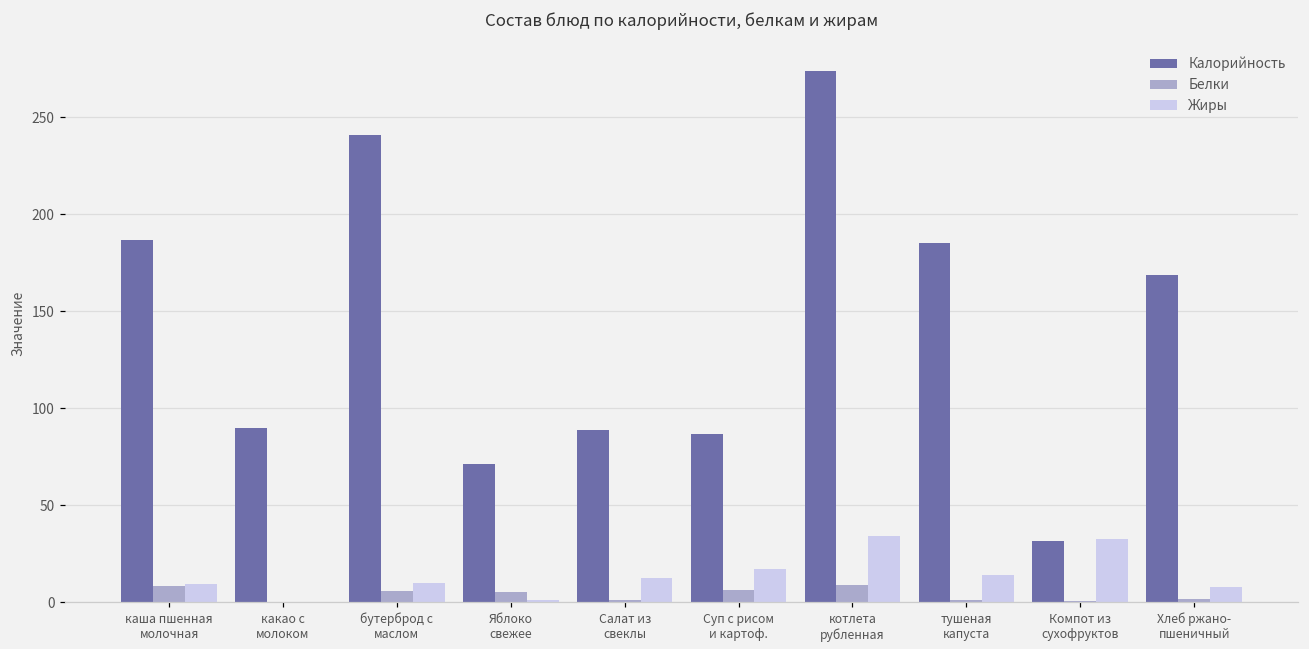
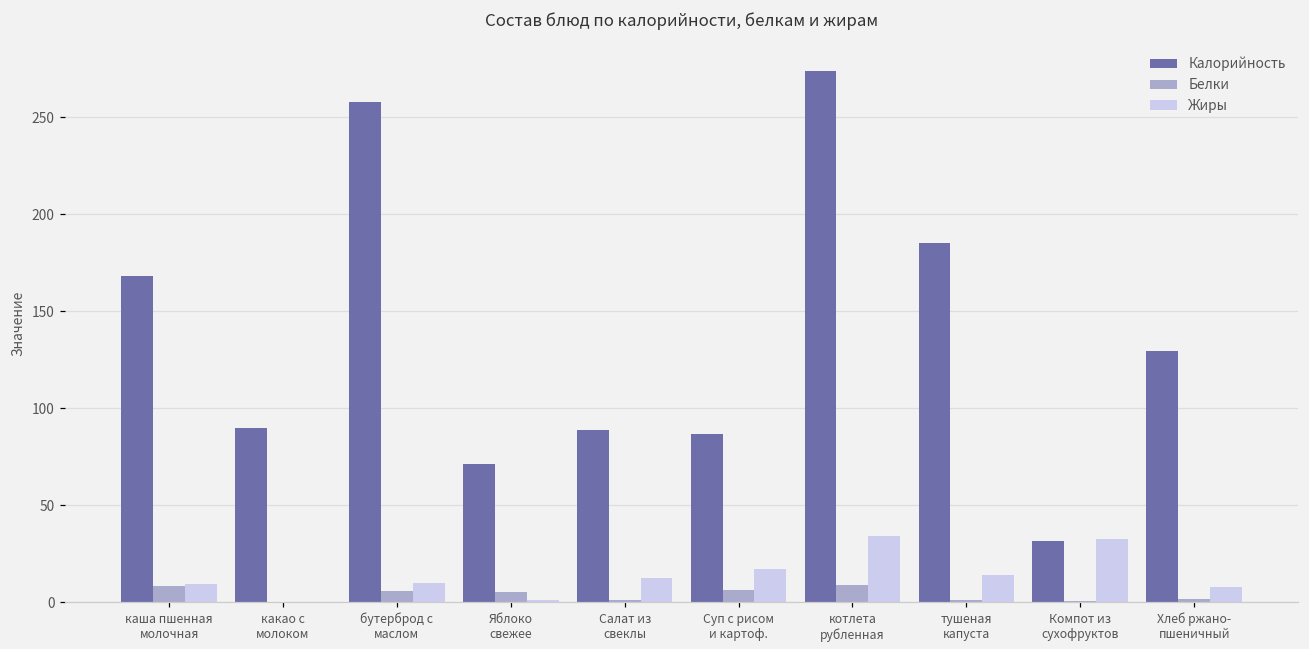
Калорийность, каша пшенная молочная: 187 -> 168
Калорийность, бутерброд с маслом: 241 -> 258
Калорийность, Хлеб ржано- пшеничный: 169 -> 130
